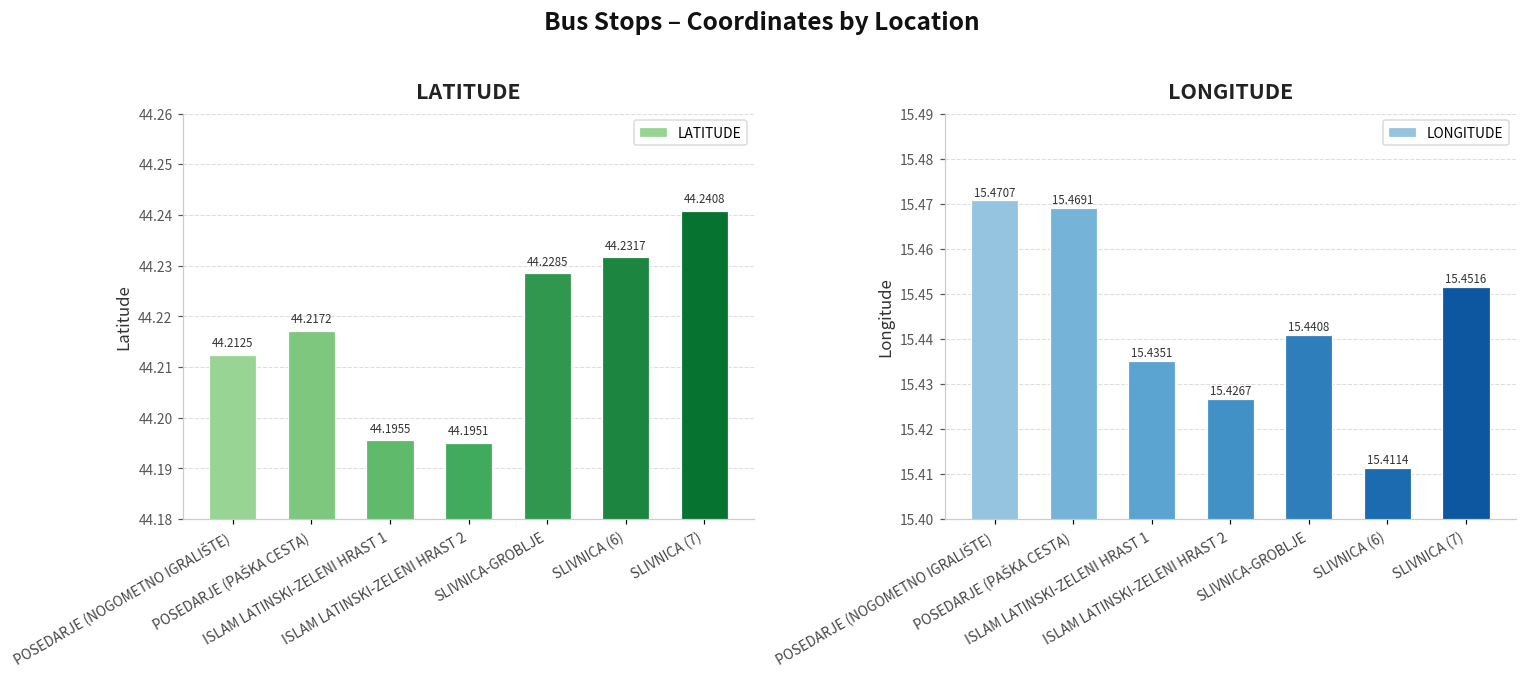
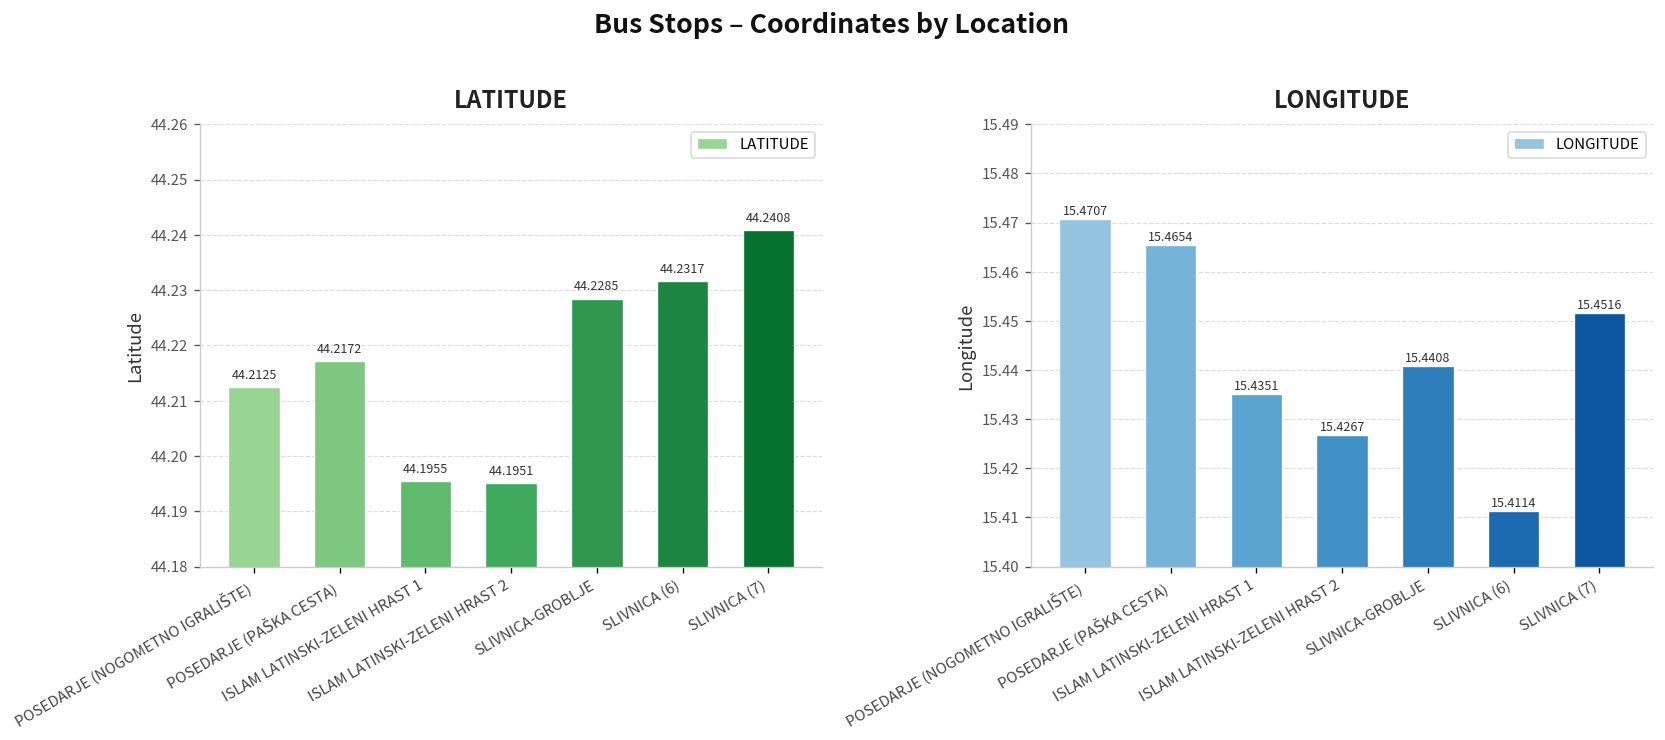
LONGITUDE, POSEDARJE (PAŠKA CESTA): 15.4691 -> 15.4654
